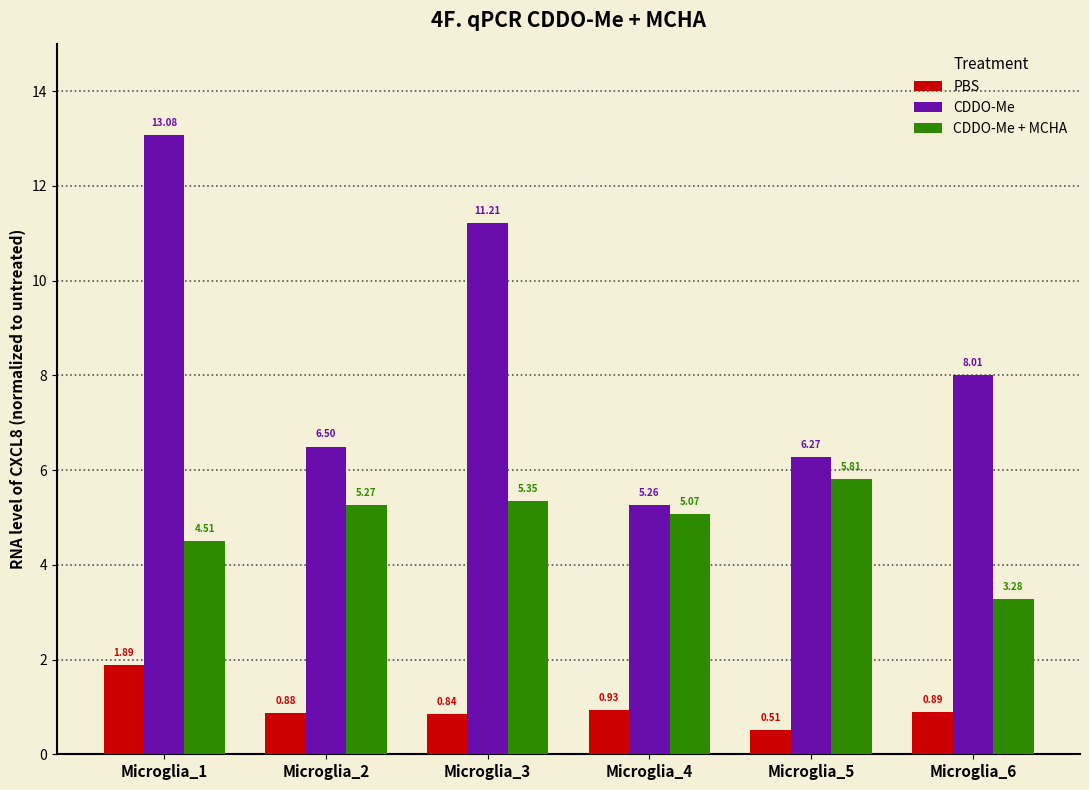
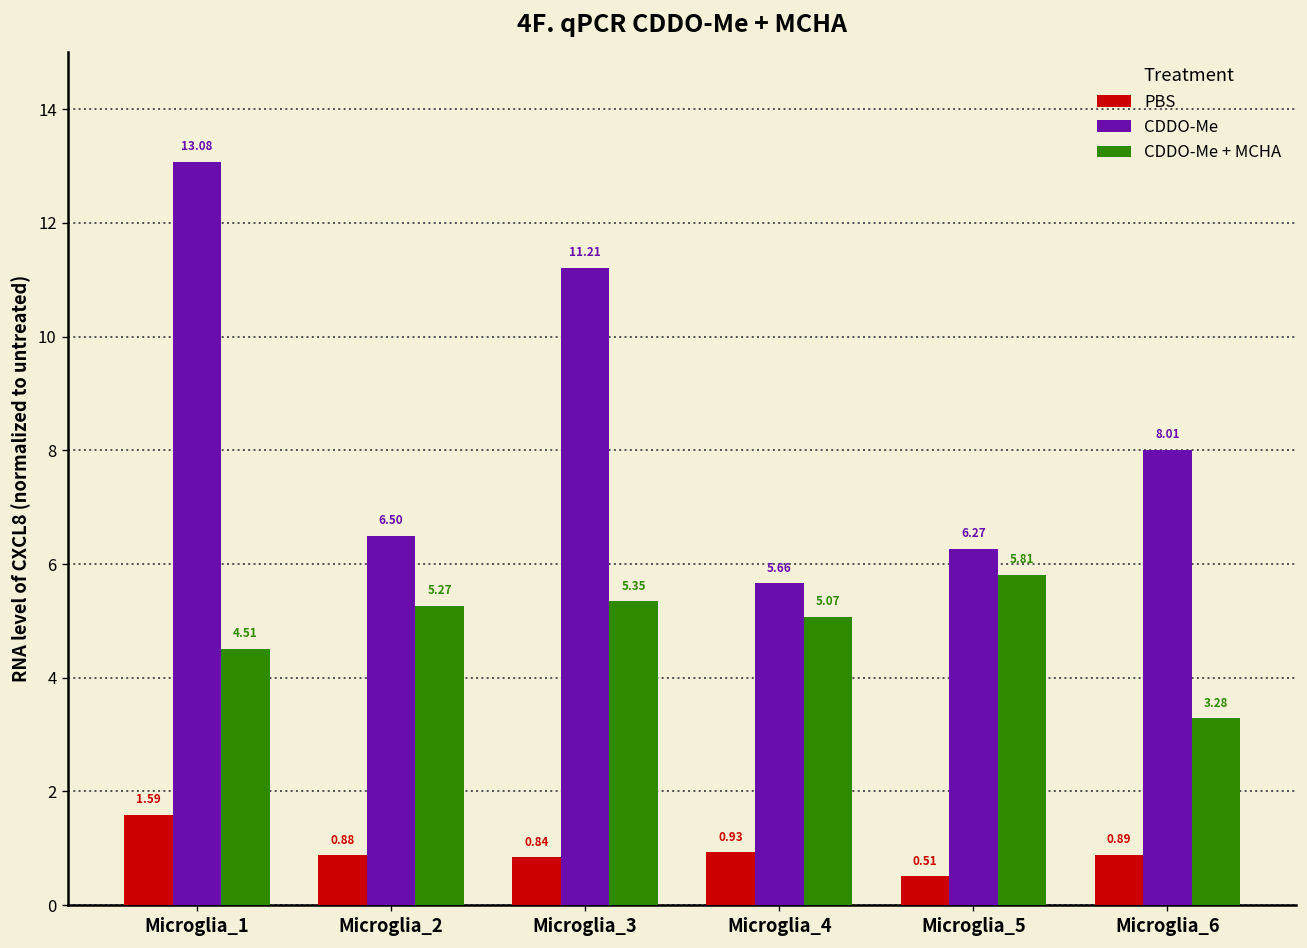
PBS, Microglia_1: 1.89 -> 1.59
CDDO-Me, Microglia_4: 5.26 -> 5.66
